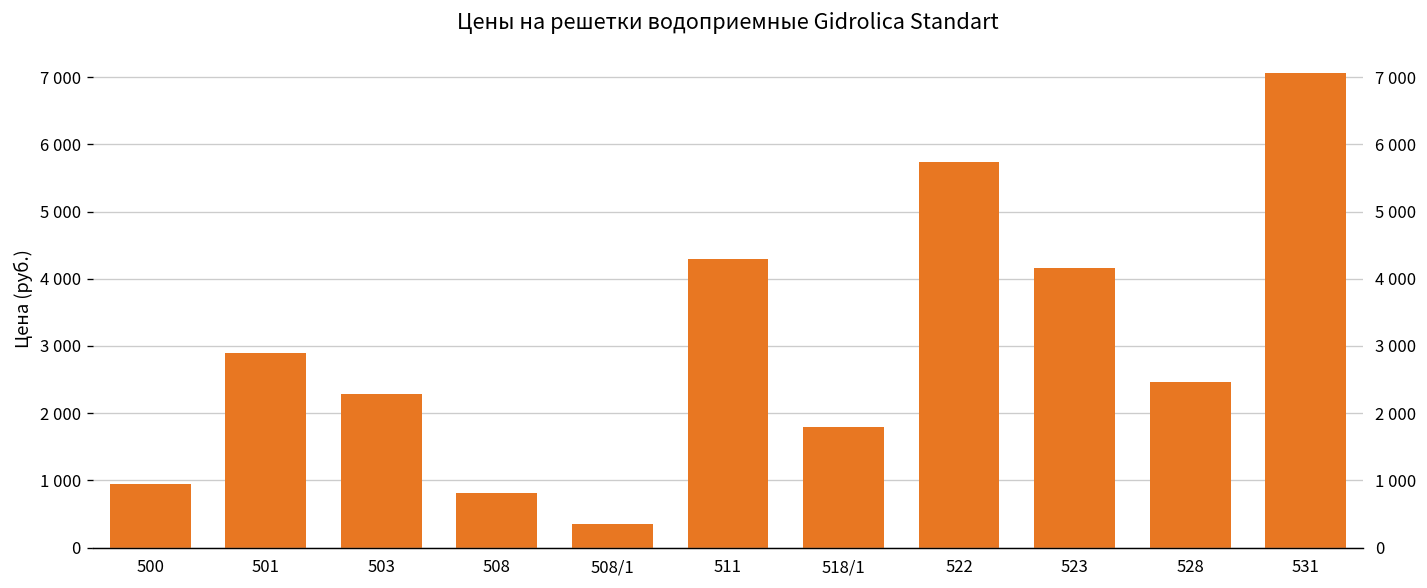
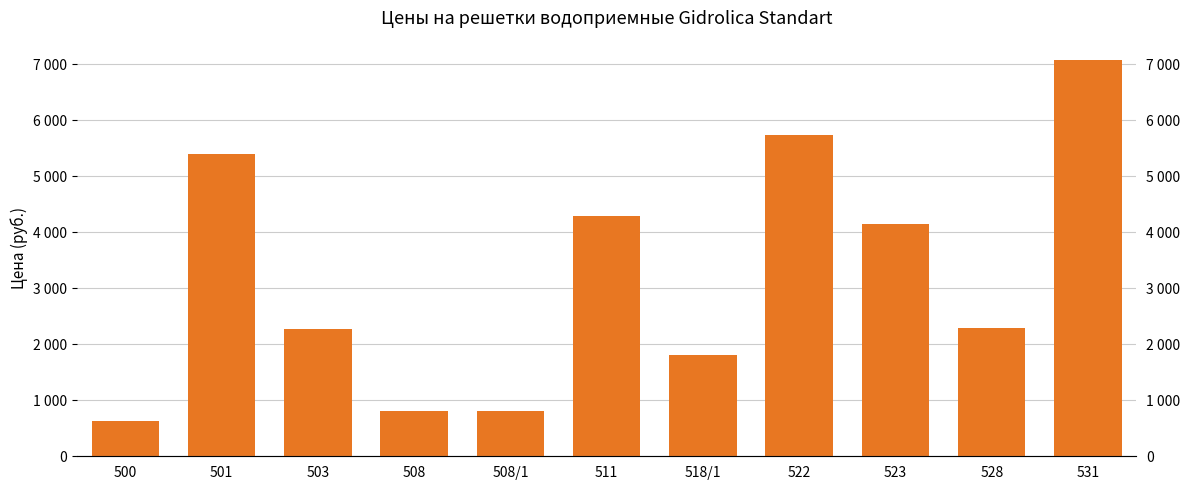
500: 900 -> 600
501: 2900 -> 5400
508/1: 300 -> 800
528: 2500 -> 2300
